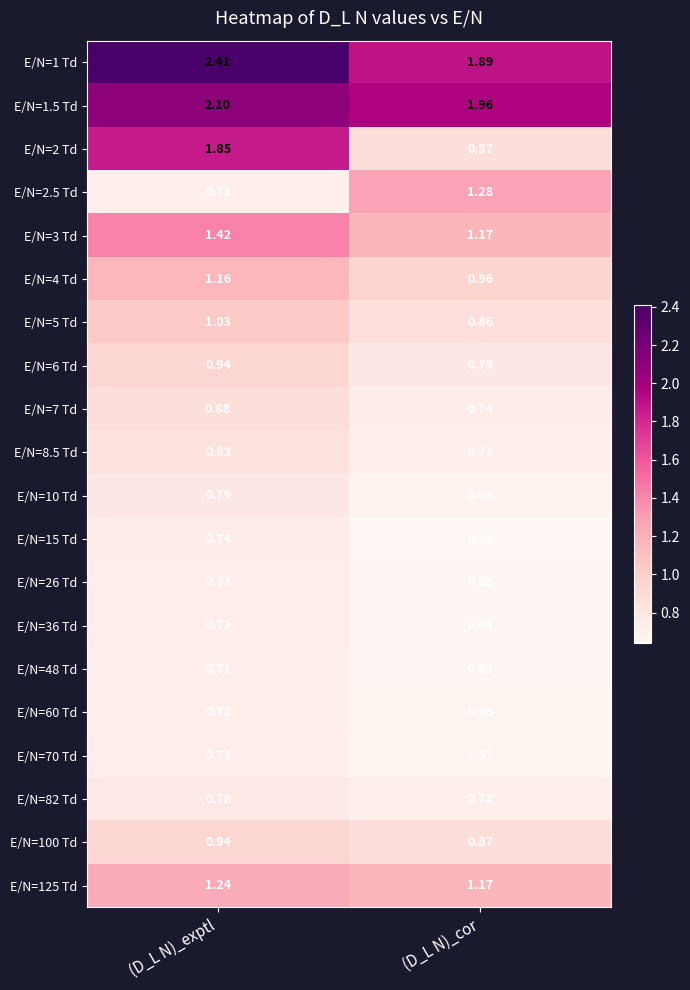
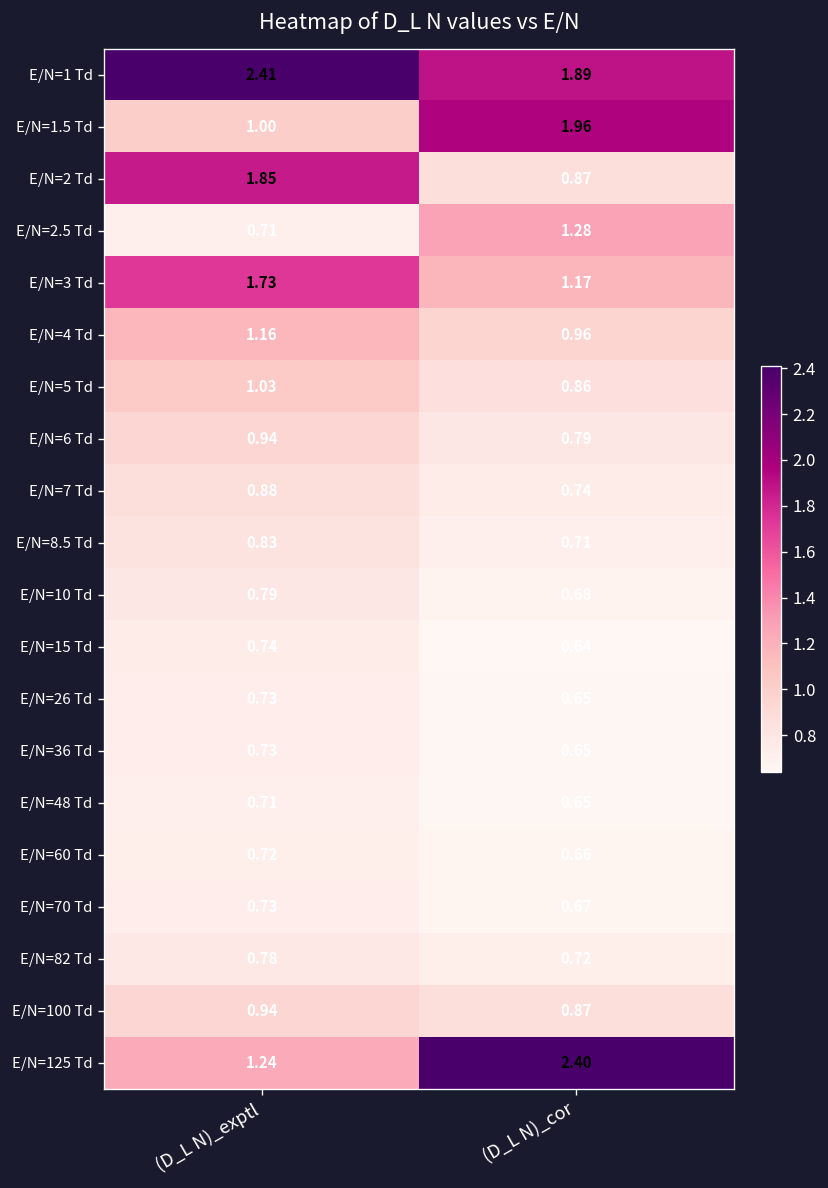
E/N=1.5 Td, (D_L N)_exptl: 2.10 -> 1.00
E/N=3 Td, (D_L N)_exptl: 1.42 -> 1.73
E/N=125 Td, (D_L N)_cor: 1.17 -> 2.40
